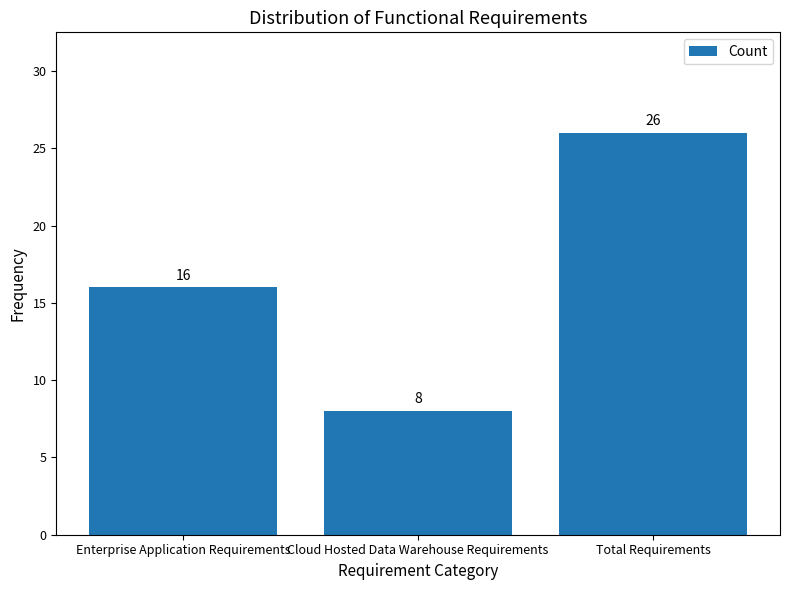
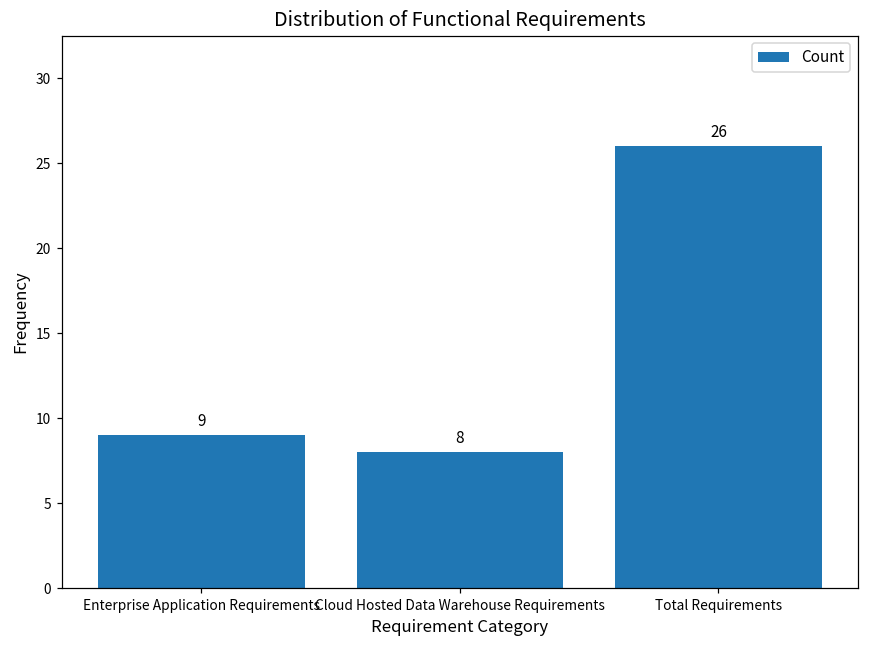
Enterprise Application Requirements: 16 -> 9
